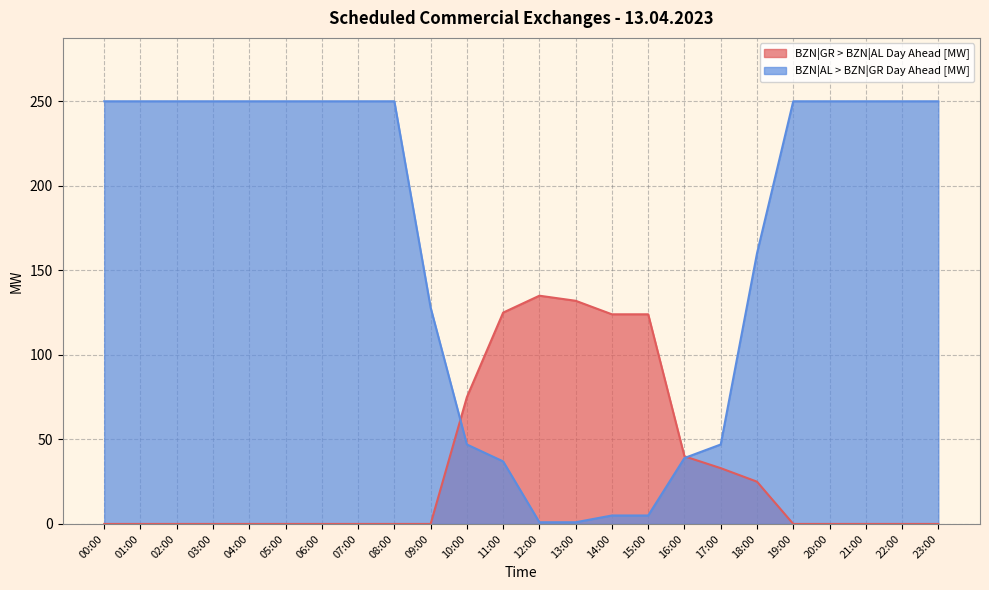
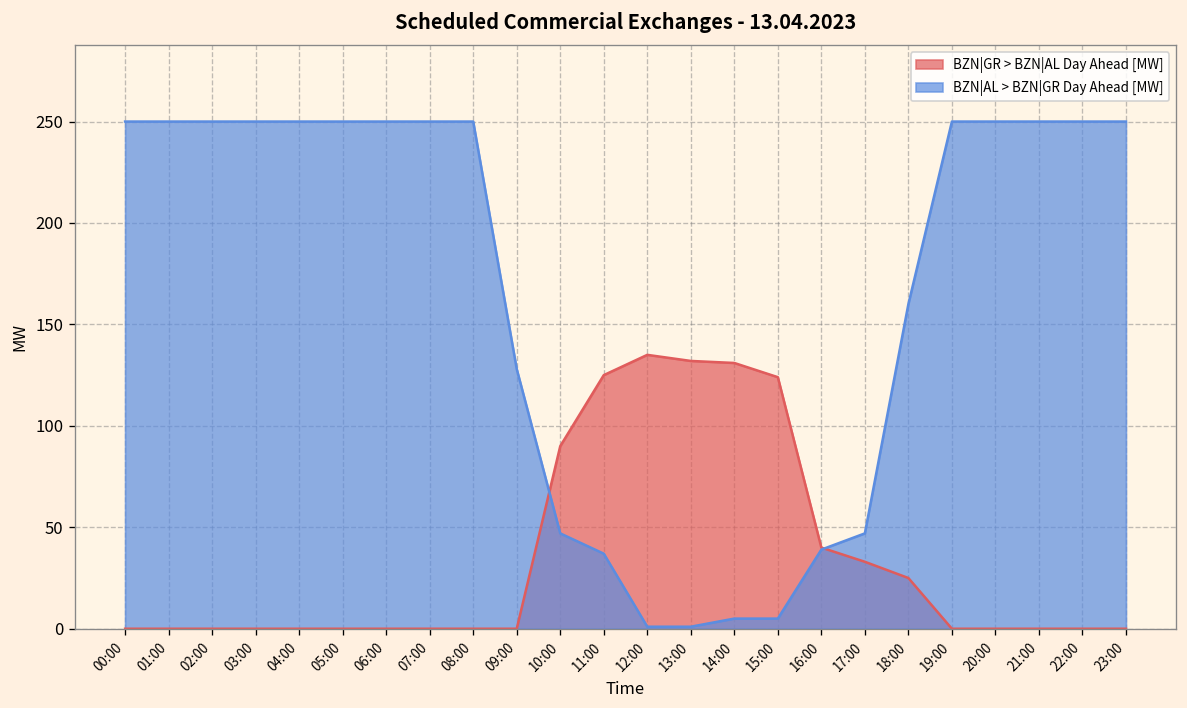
BZN|GR > BZN|AL Day Ahead [MW], 10:00: 75 -> 90
BZN|GR > BZN|AL Day Ahead [MW], 14:00: 124 -> 131
